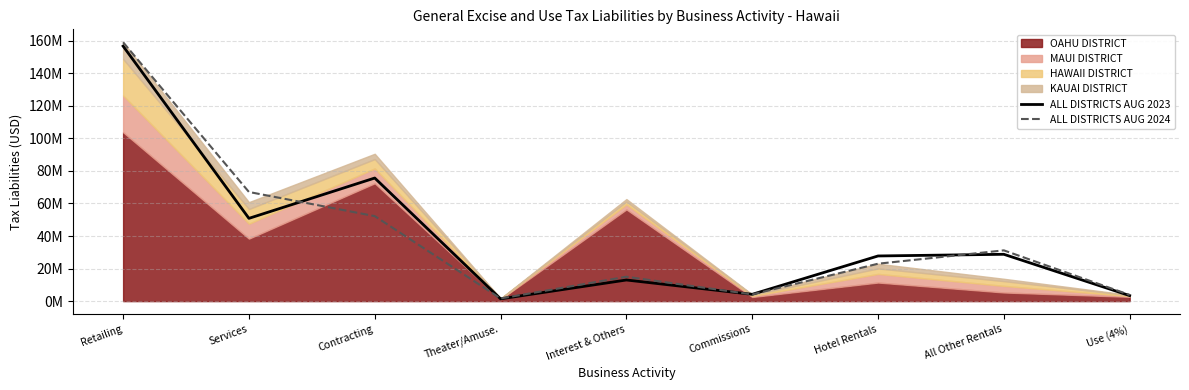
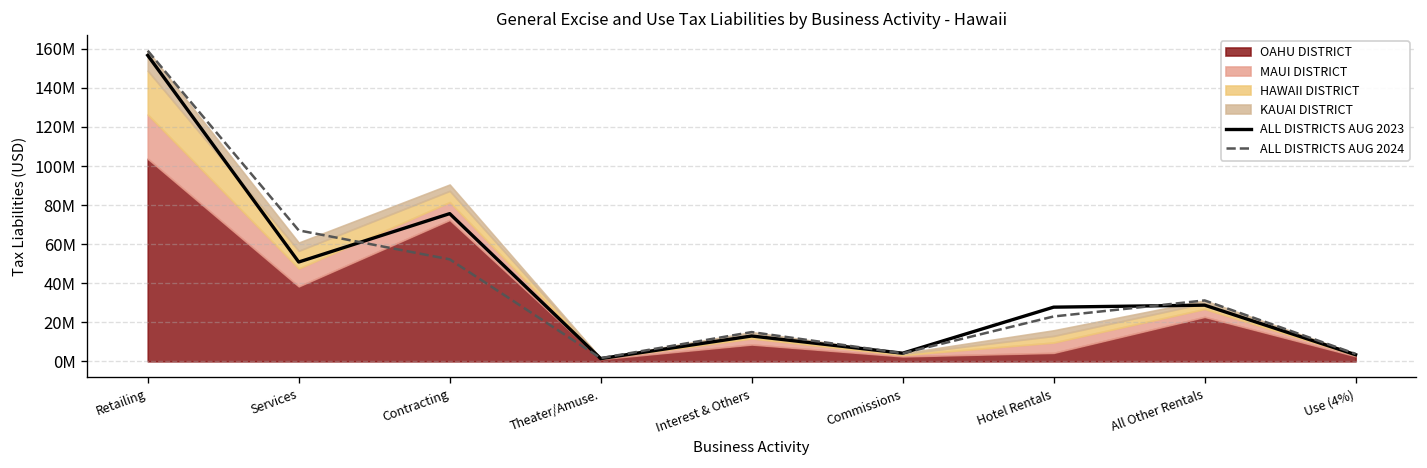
OAHU DISTRICT, Interest & Others: 56000000 -> 9000000
OAHU DISTRICT, Hotel Rentals: 11000000 -> 4000000
OAHU DISTRICT, All Other Rentals: 5000000 -> 23000000
